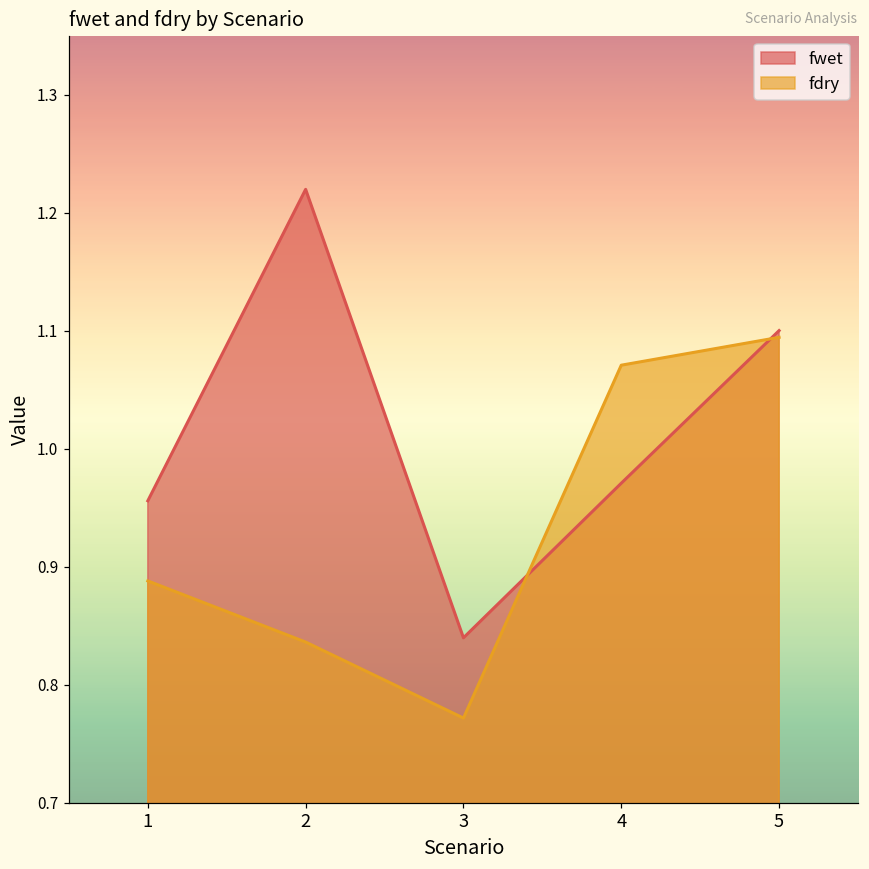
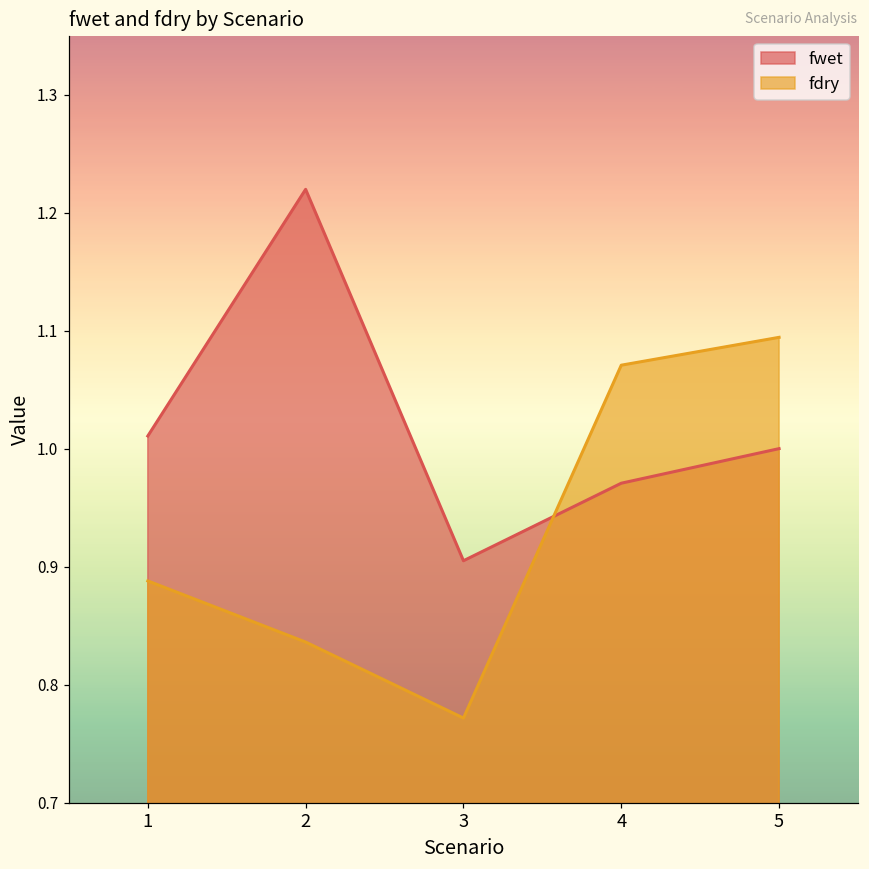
fwet, 1: 0.956 -> 1.011
fwet, 3: 0.840 -> 0.905
fwet, 5: 1.1 -> 1.0
